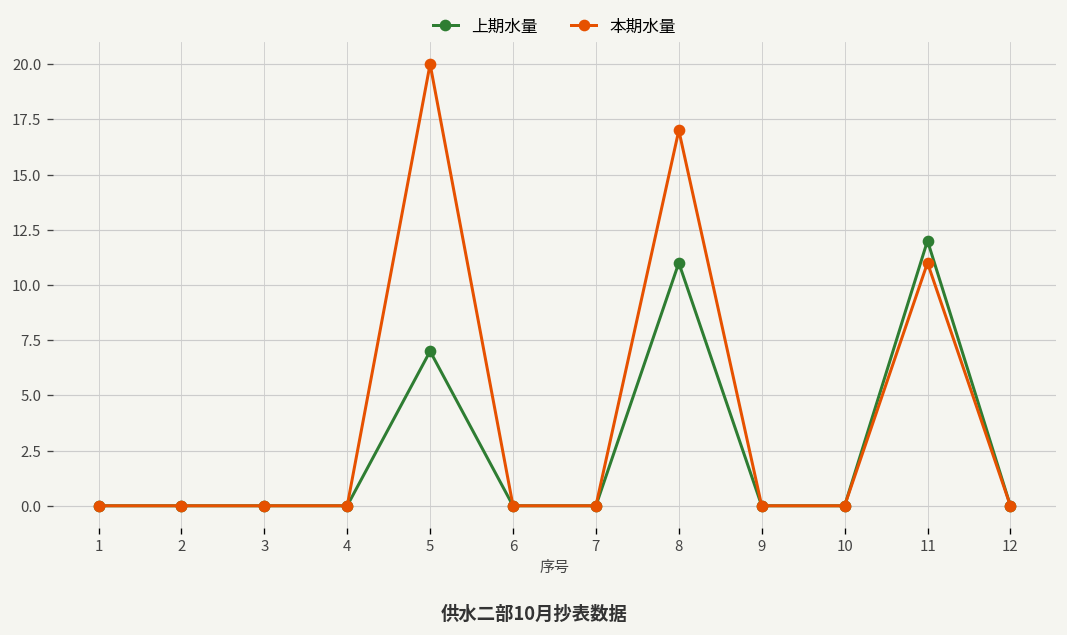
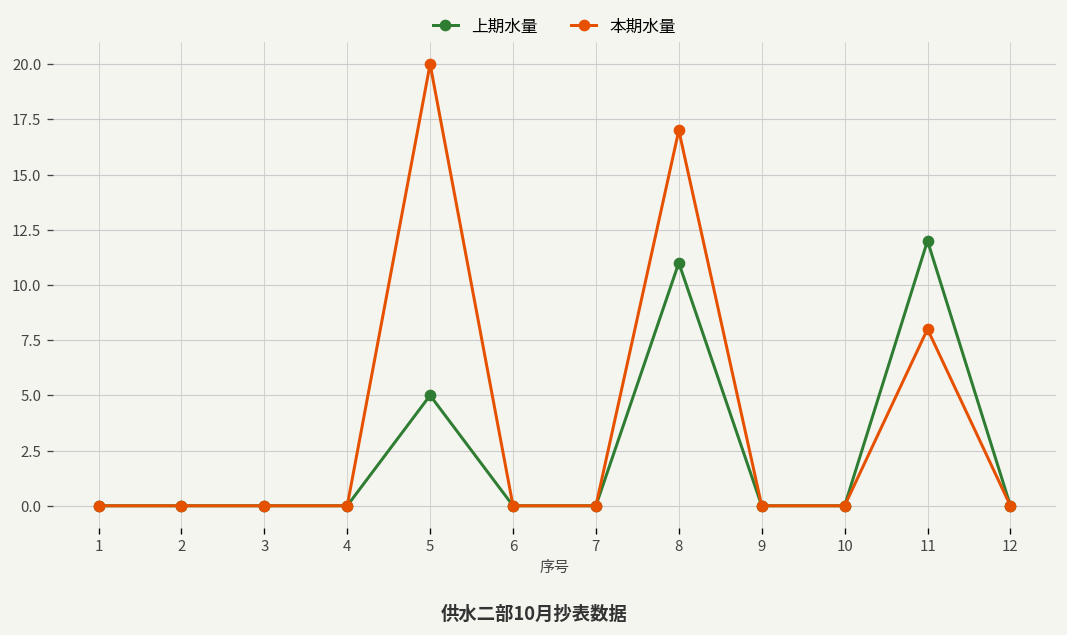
上期水量, 5: 7 -> 5
本期水量, 11: 11 -> 8
